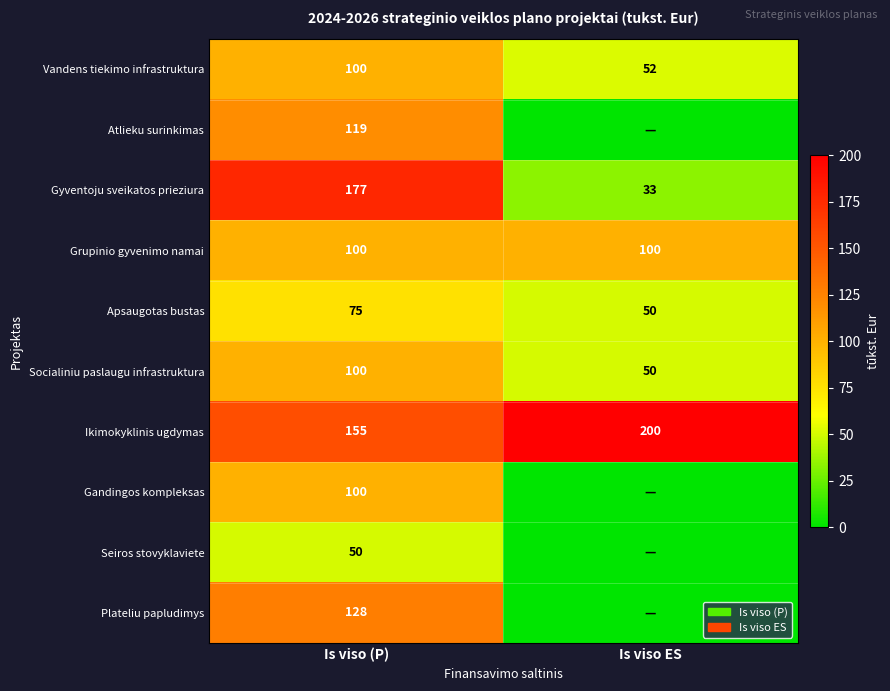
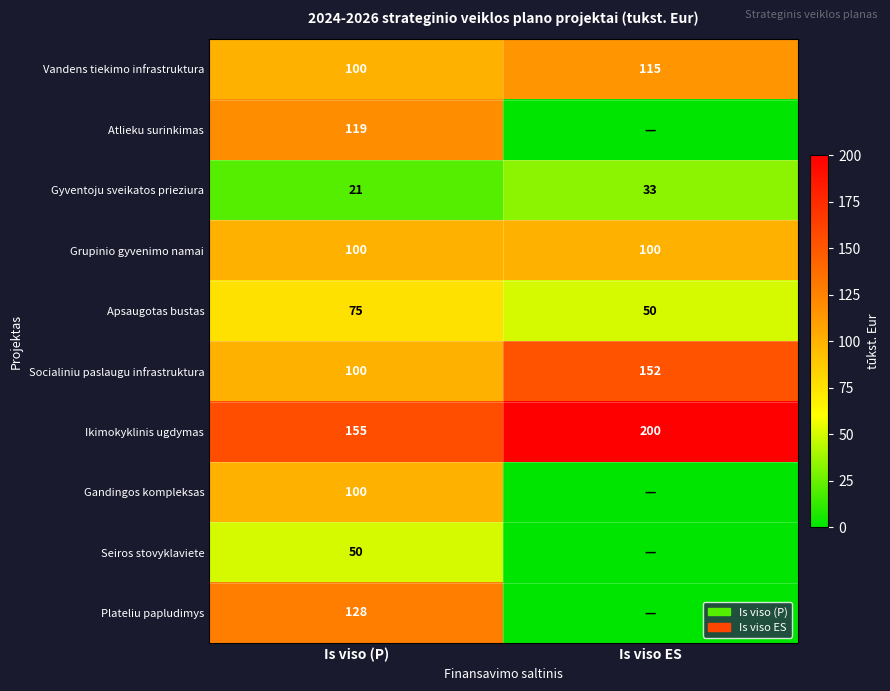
Vandens tiekimo infrastruktura, Is viso ES: 52 -> 115
Gyventoju sveikatos prieziura, Is viso (P): 177 -> 21
Socialiniu paslaugu infrastruktura, Is viso ES: 50 -> 152
